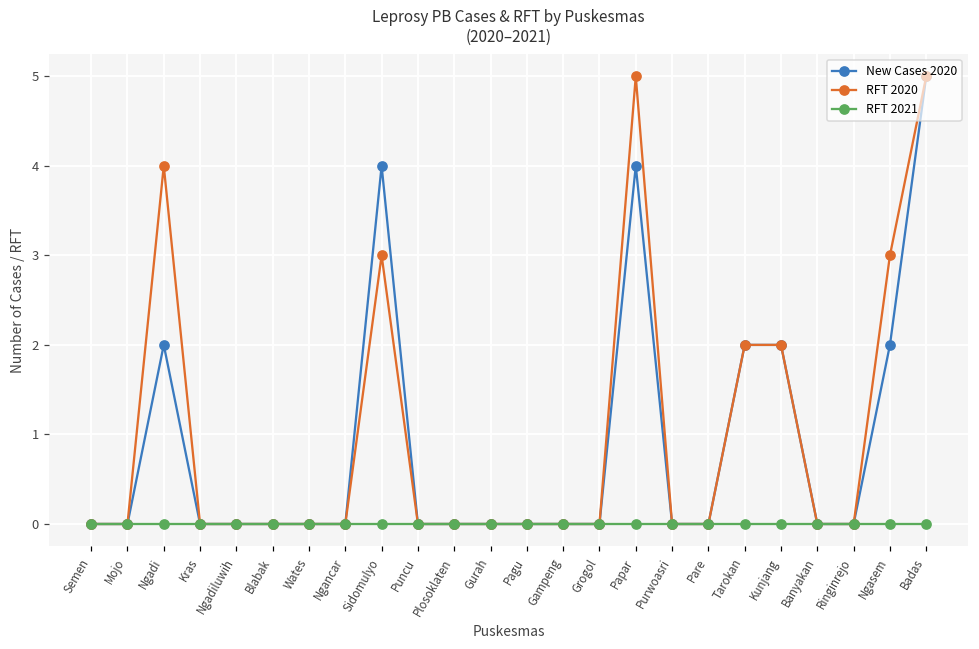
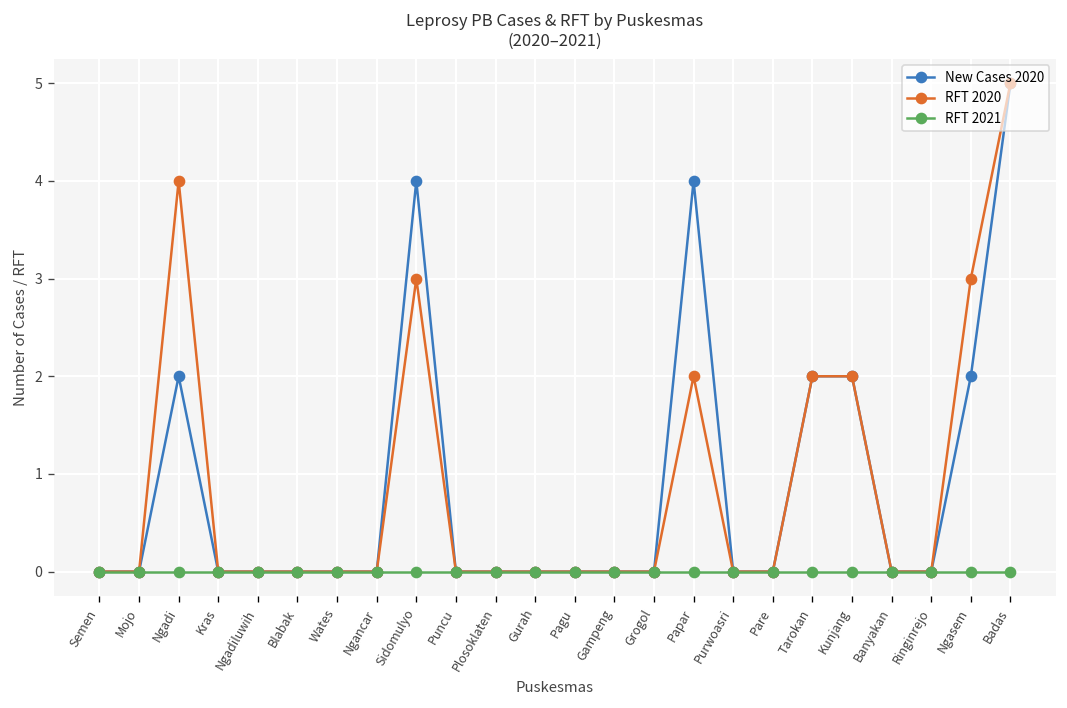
RFT 2020, Papar: 5 -> 2
